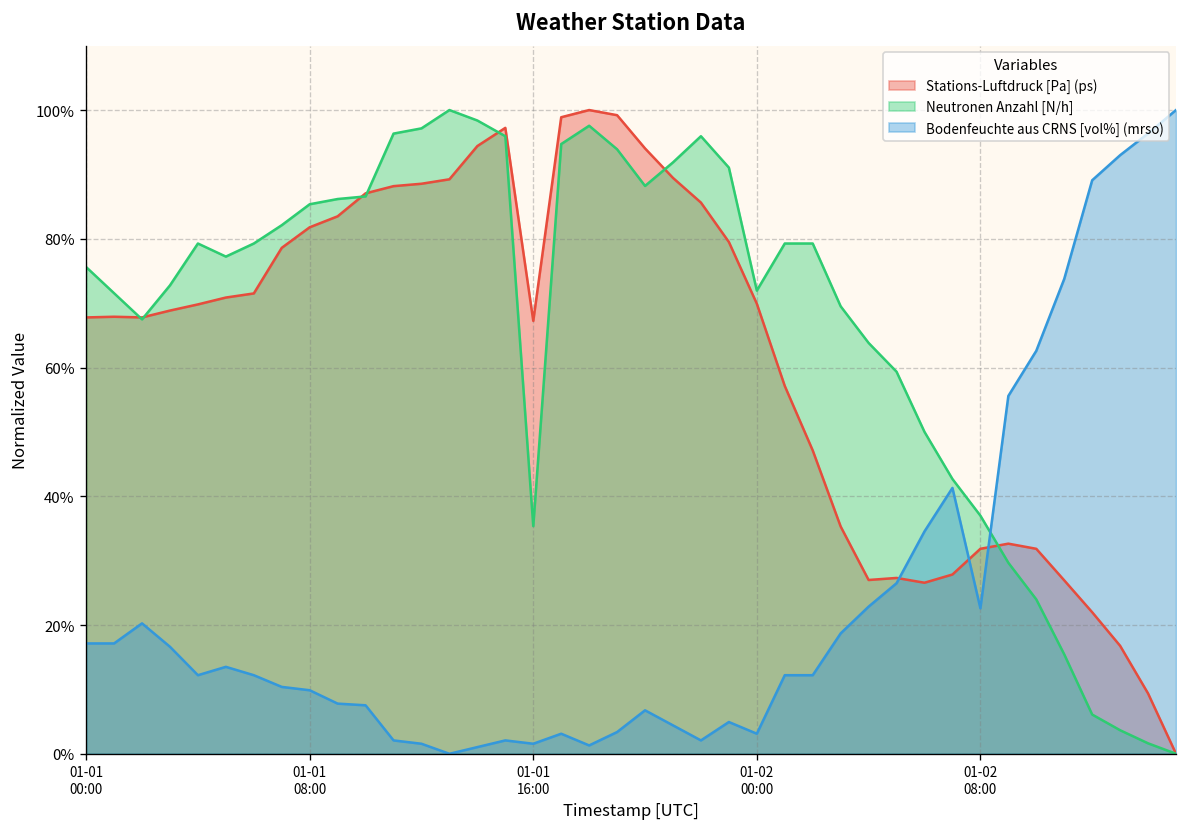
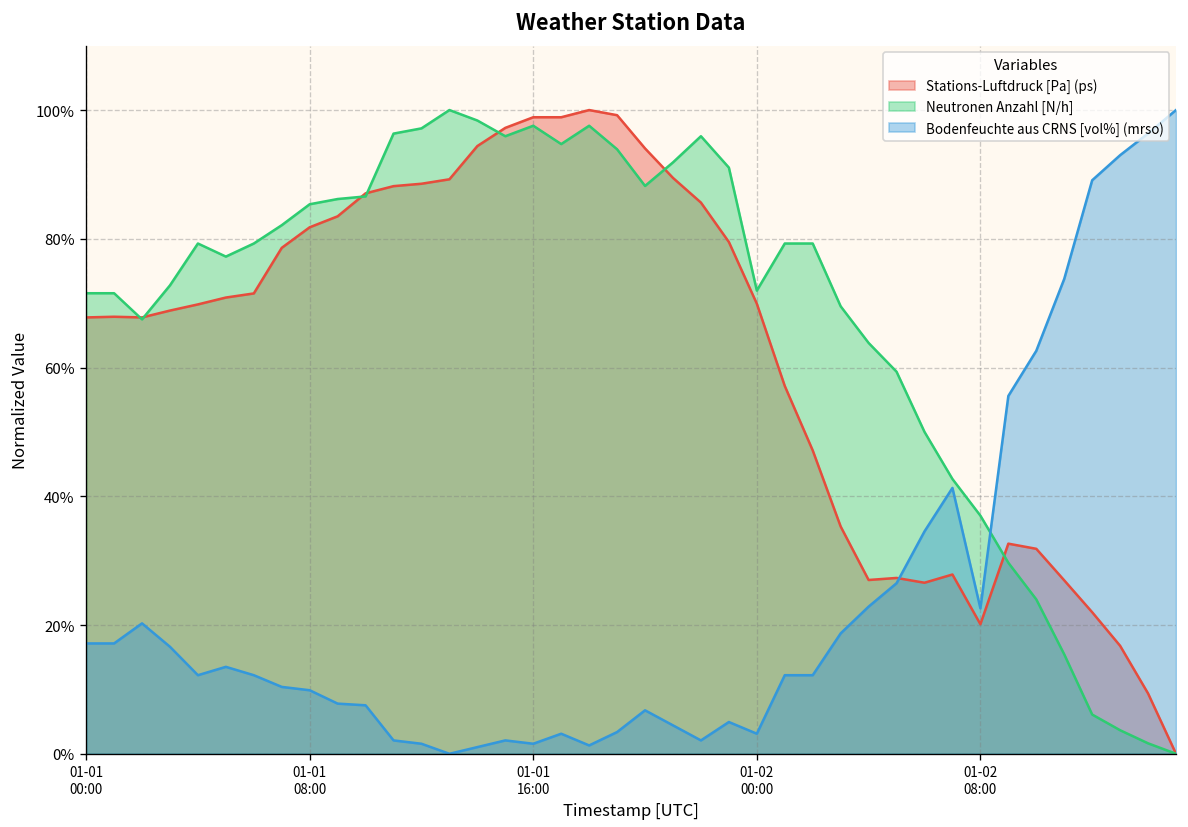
Neutronen Anzahl [N/h], 01-01 00:00: 76% -> 72%
Stations-Luftdruck [Pa] (ps), 01-01 16:00: 67% -> 99%
Neutronen Anzahl [N/h], 01-01 16:00: 35% -> 98%
Stations-Luftdruck [Pa] (ps), 01-02 08:00: 32% -> 20%
